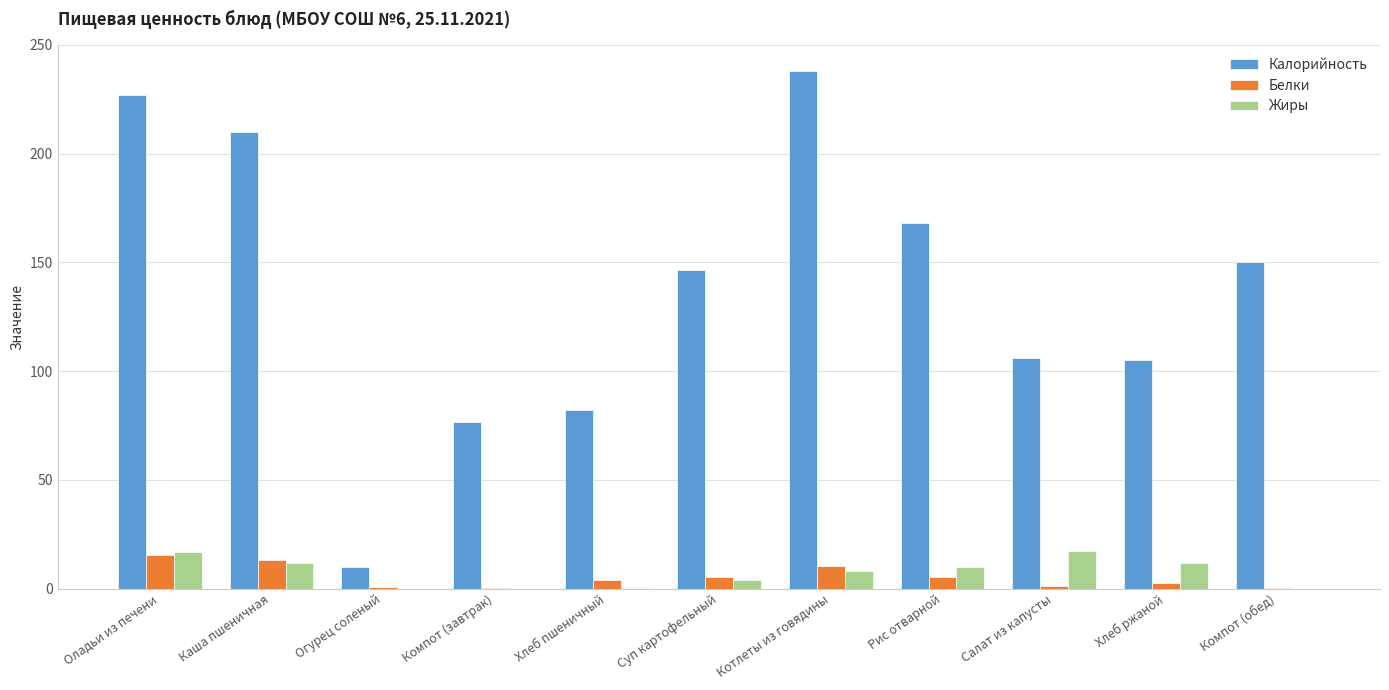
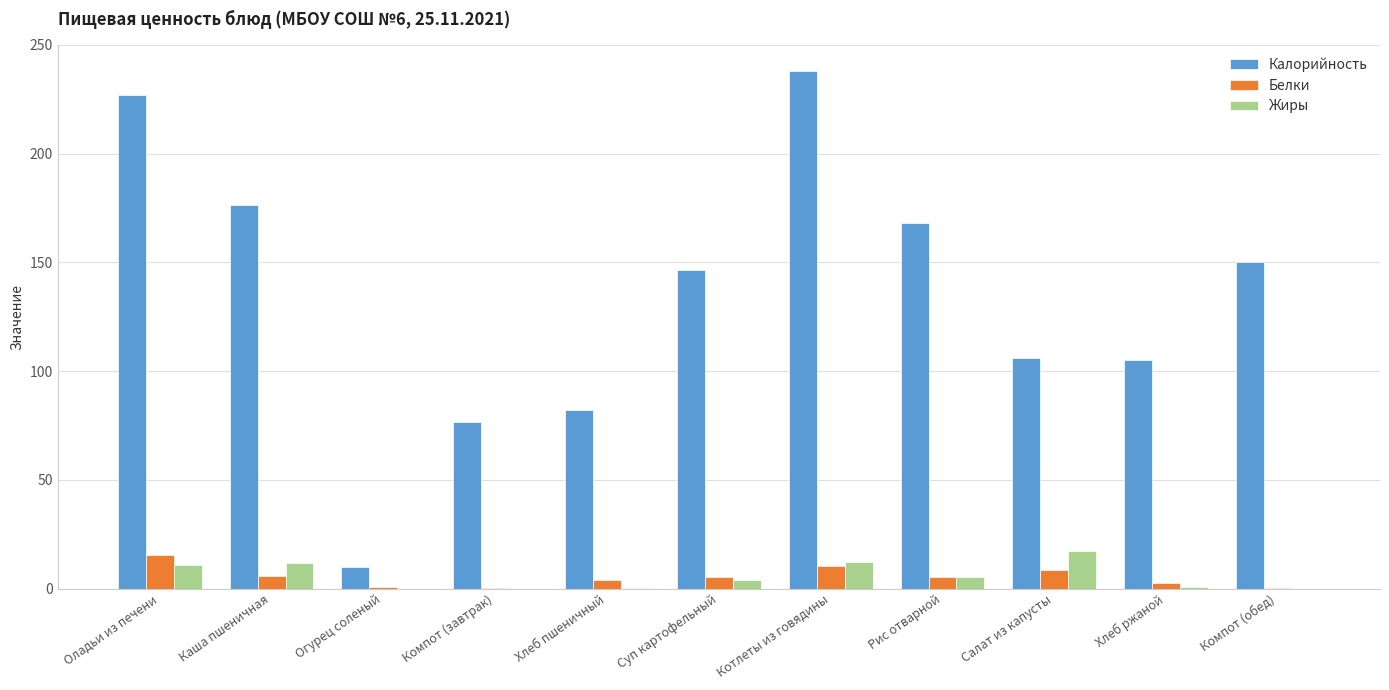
Жиры, Оладьи из печени: 17 -> 11
Калорийность, Каша пшеничная: 210 -> 176
Белки, Каша пшеничная: 13 -> 6
Жиры, Котлеты из говядины: 8 -> 12
Жиры, Рис отварной: 10 -> 5
Белки, Салат из капусты: 1 -> 9
Жиры, Хлеб ржаной: 12 -> 1
